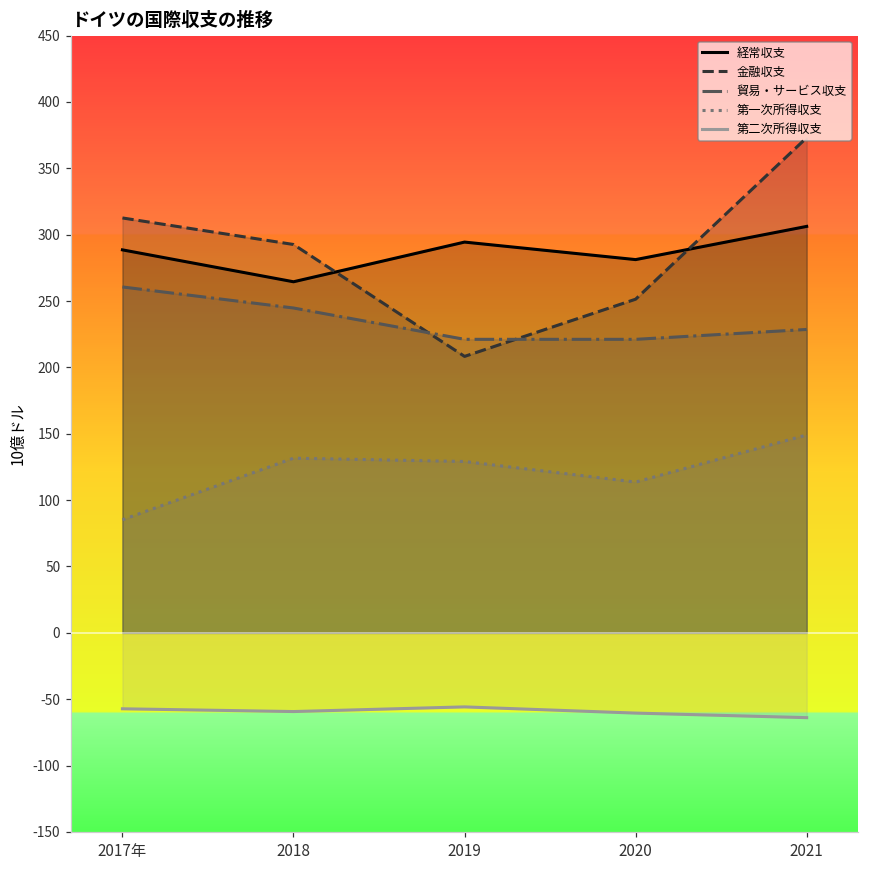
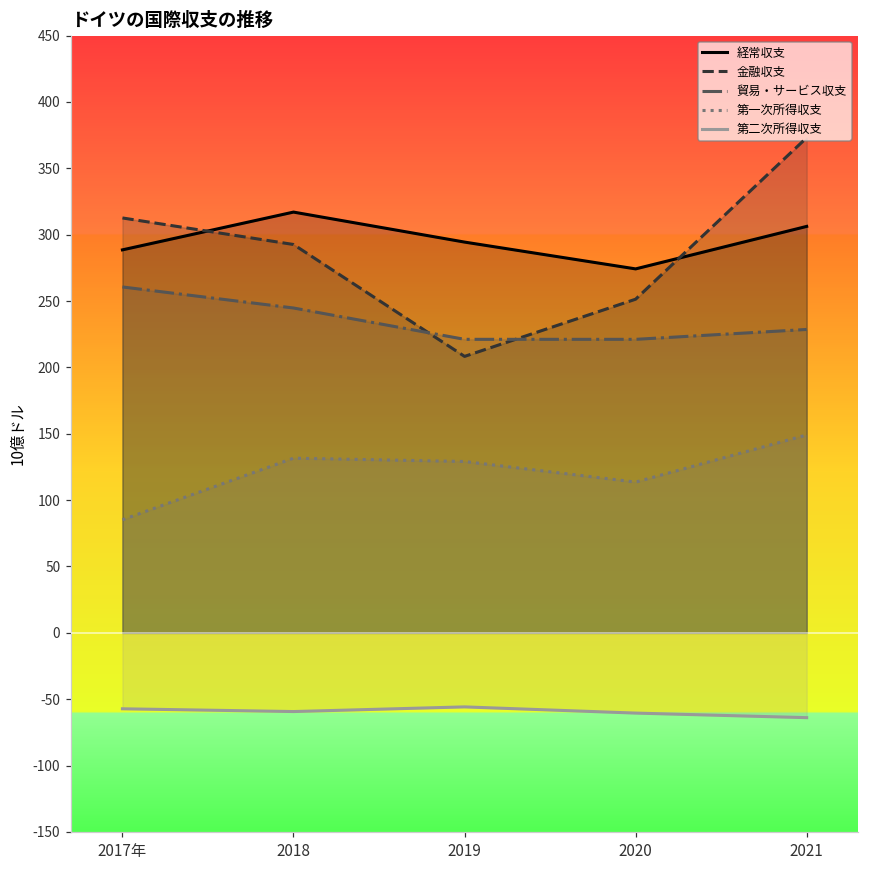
経常収支, 2018: 265 -> 317
経常収支, 2020: 281 -> 274
